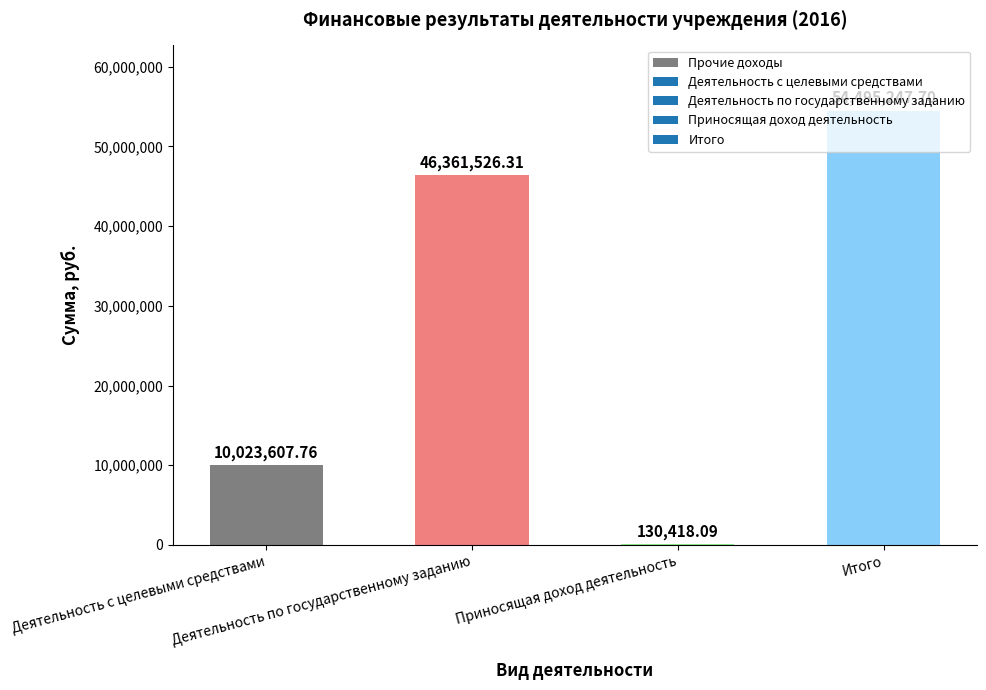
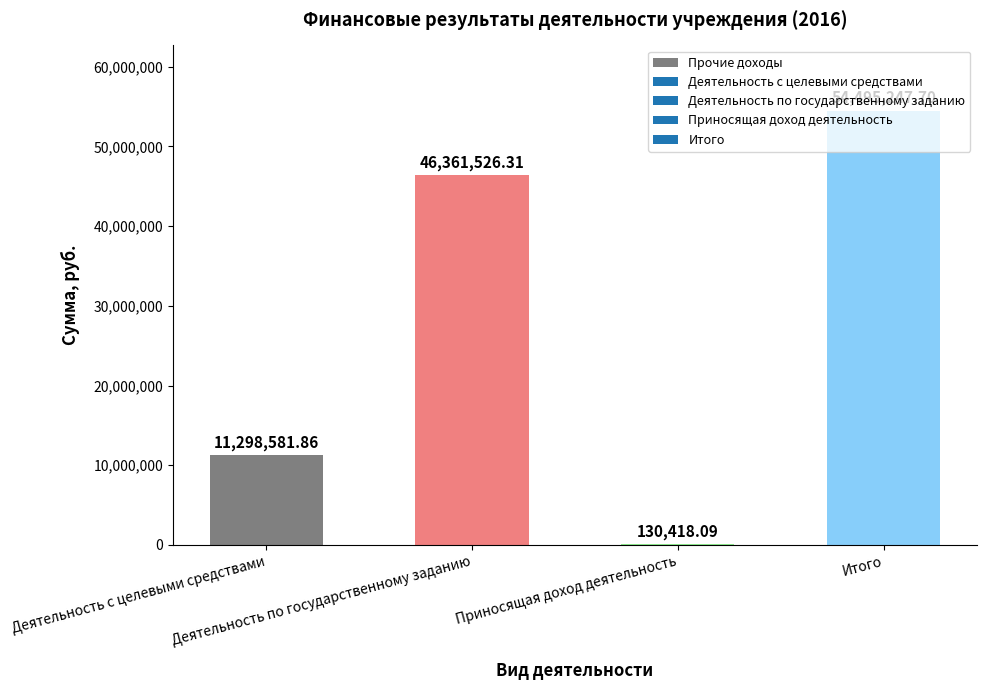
Деятельность с целевыми средствами: 10,023,607.76 -> 11,298,581.86
